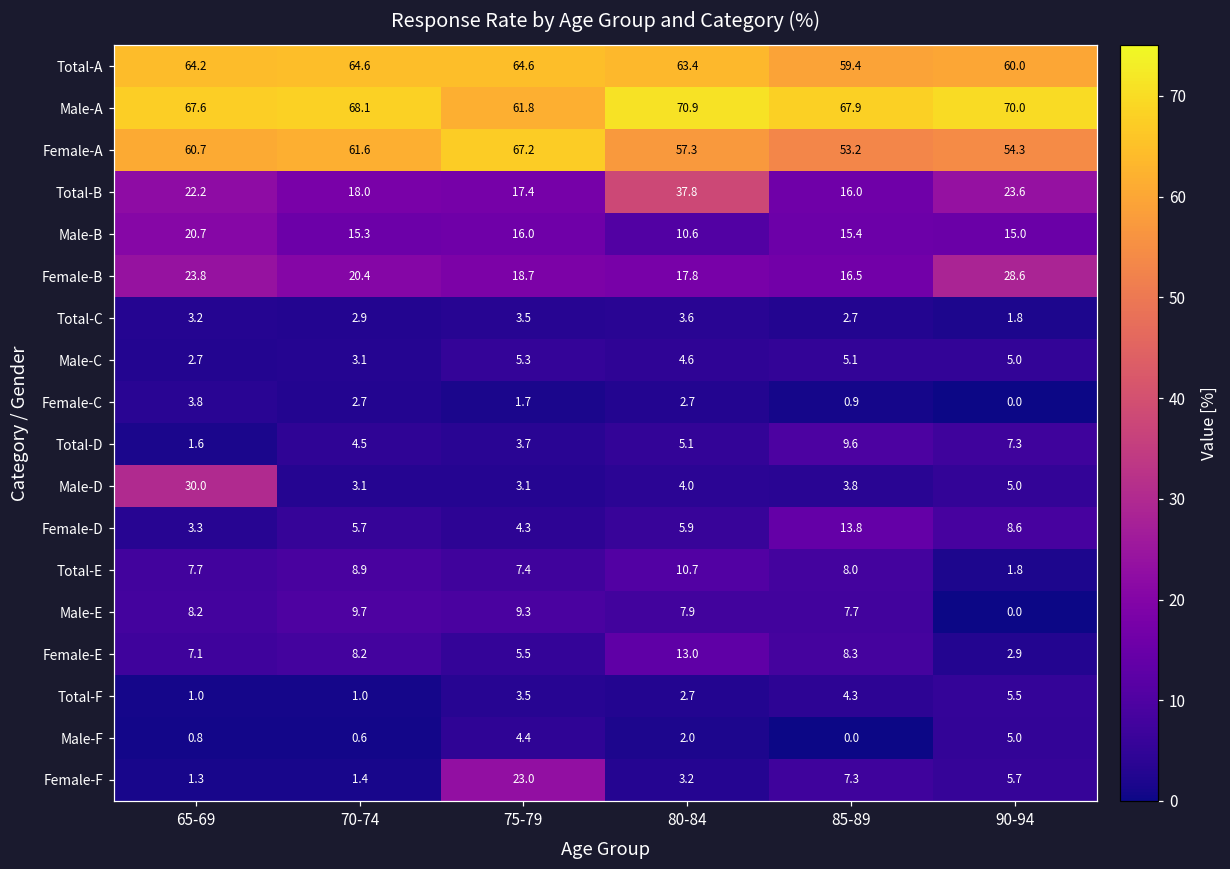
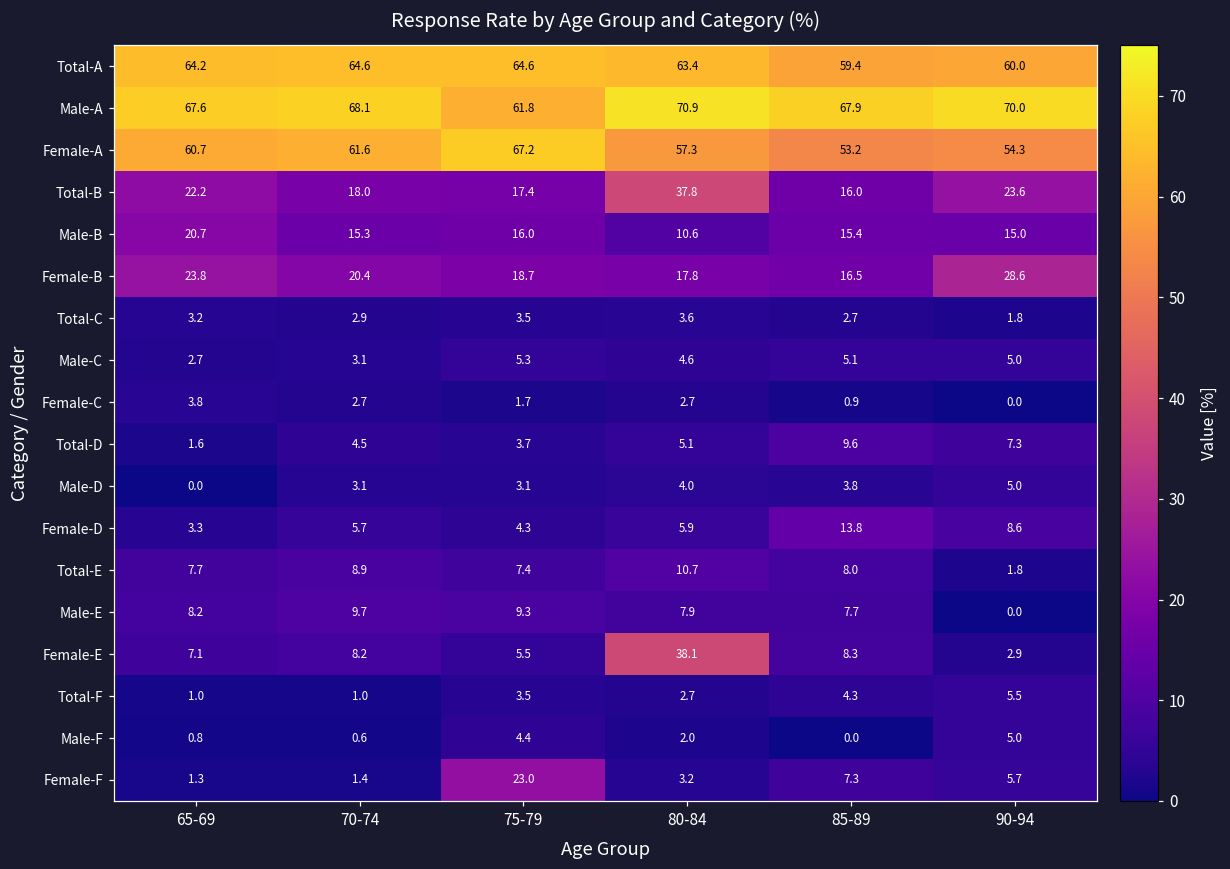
Male-D, 65-69: 30.0 -> 0.0
Female-E, 80-84: 13.0 -> 38.1
